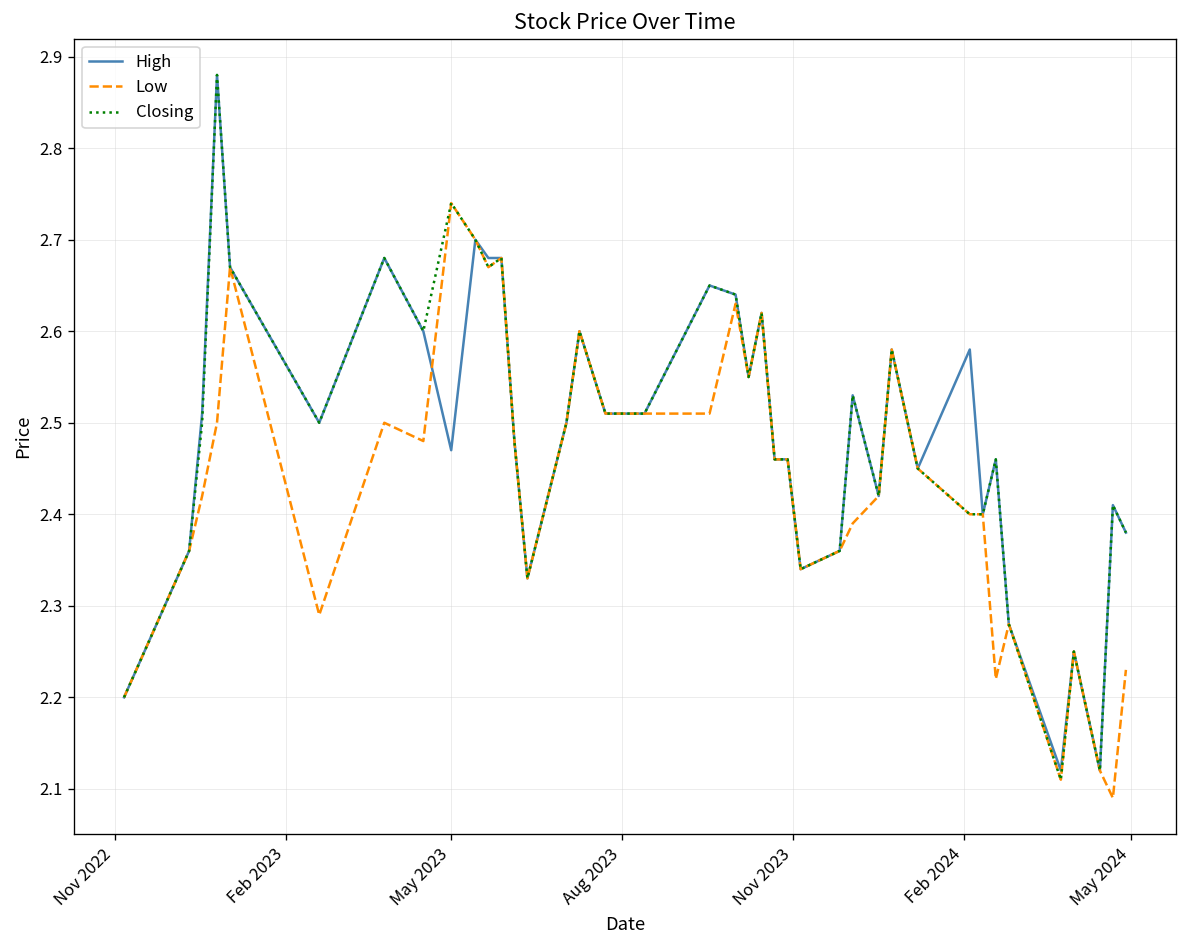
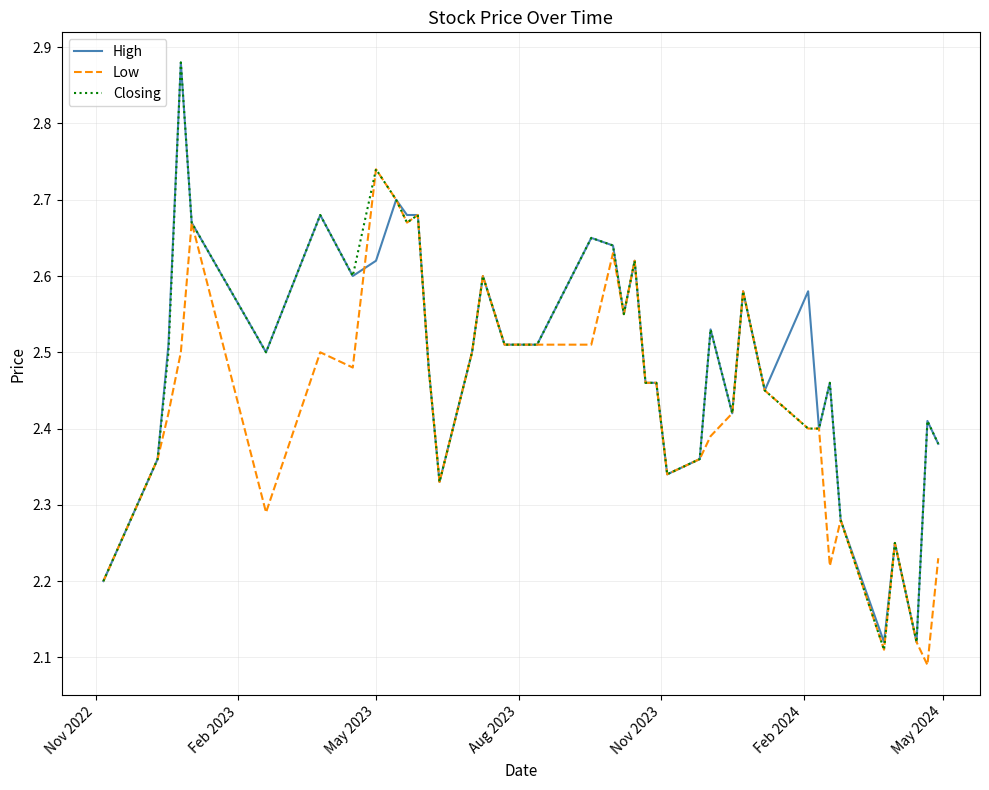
High, May 2023: 2.47 -> 2.62
